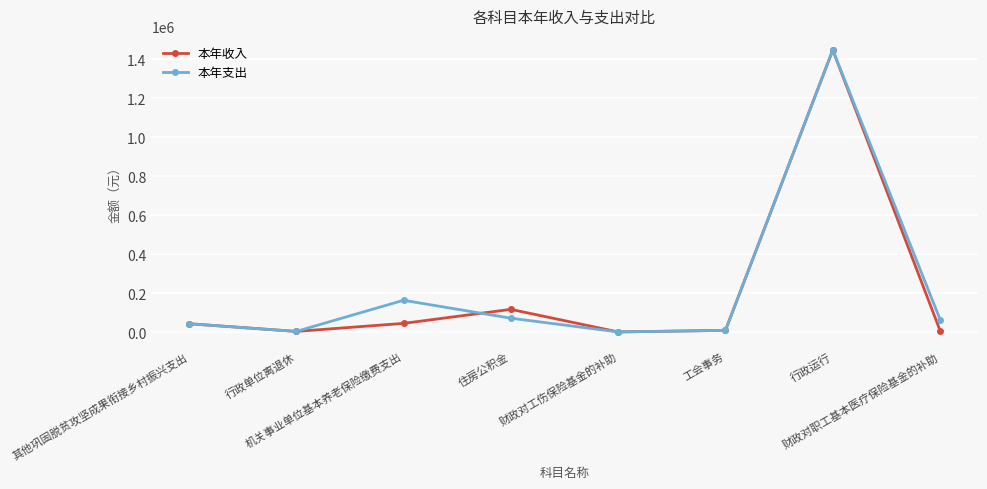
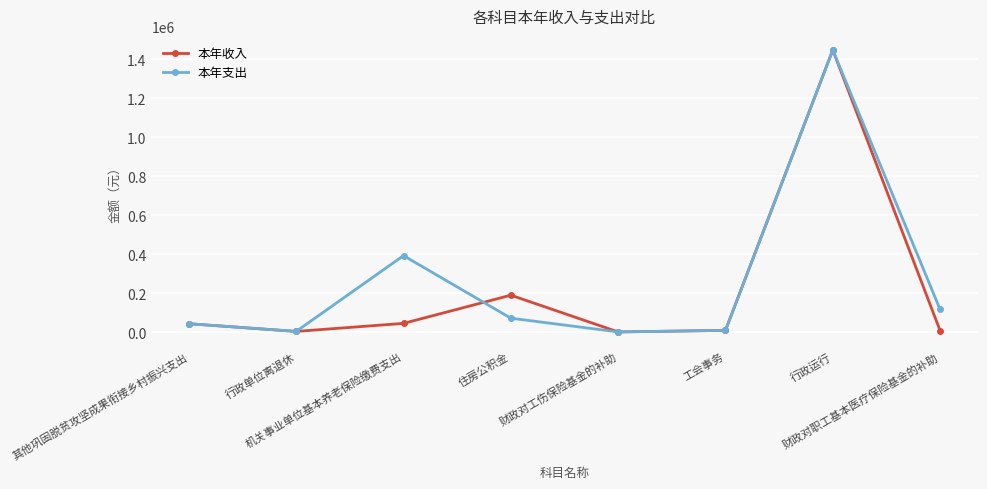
本年支出, 机关事业单位基本养老保险缴费支出: 160000 -> 390000
本年收入, 住房公积金: 120000 -> 190000
本年支出, 财政对职工基本医疗保险基金的补助: 70000 -> 120000
